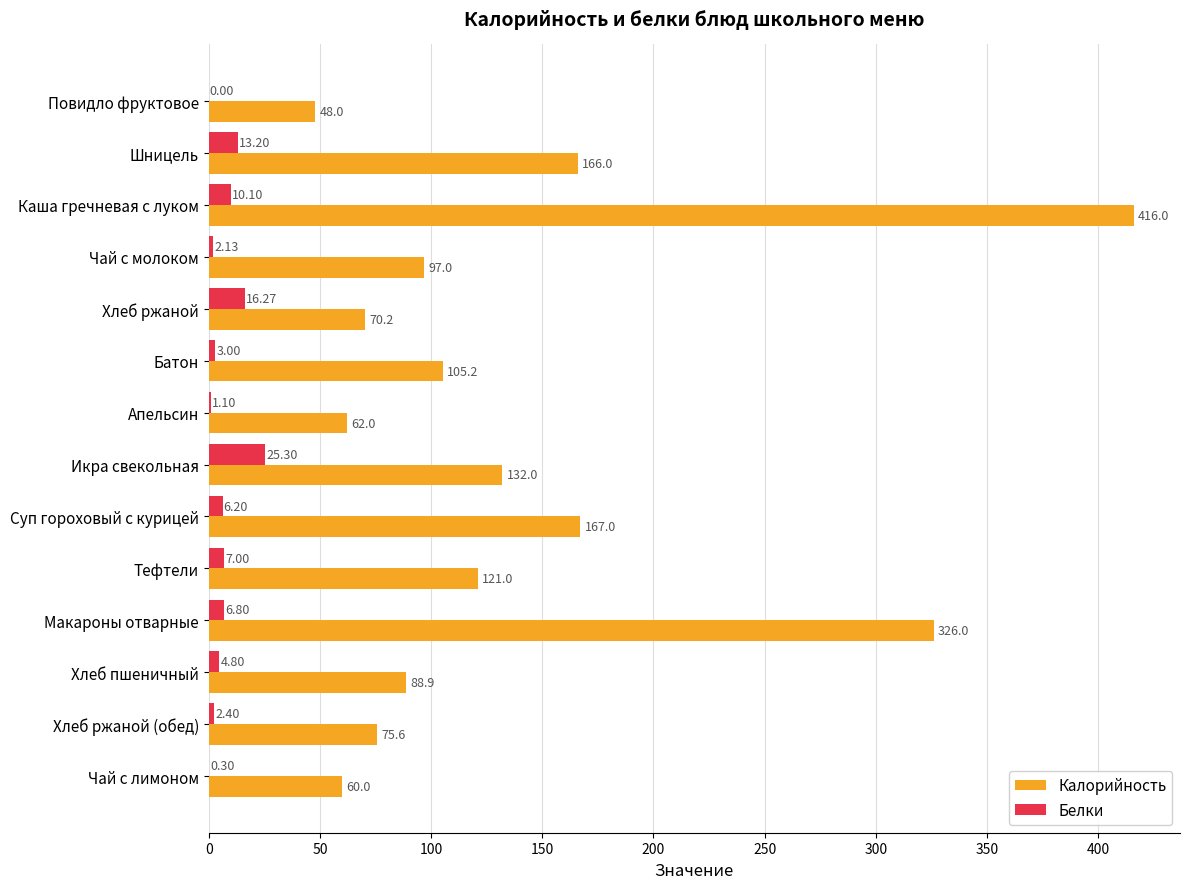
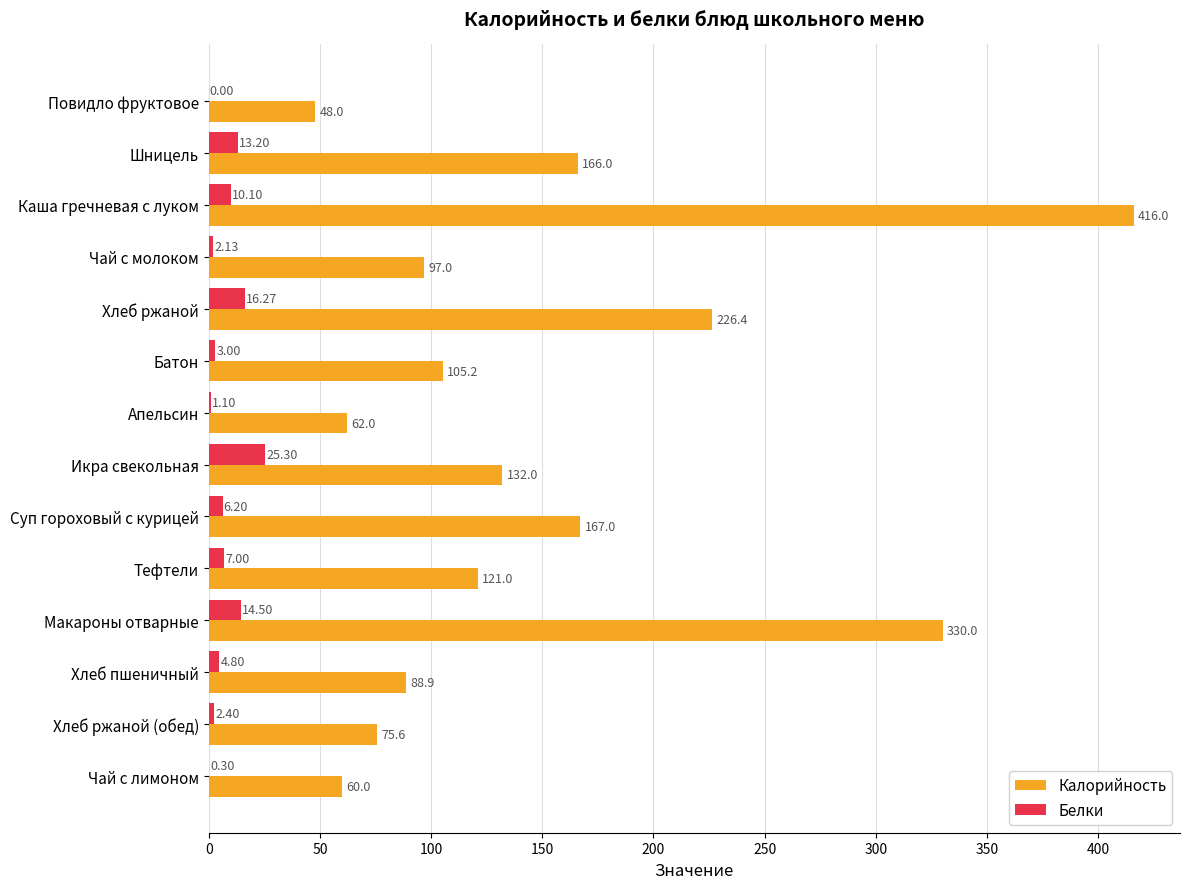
Калорийность, Хлеб ржаной: 70.2 -> 226.4
Белки, Макароны отварные: 6.80 -> 14.50
Калорийность, Макароны отварные: 326.0 -> 330.0
